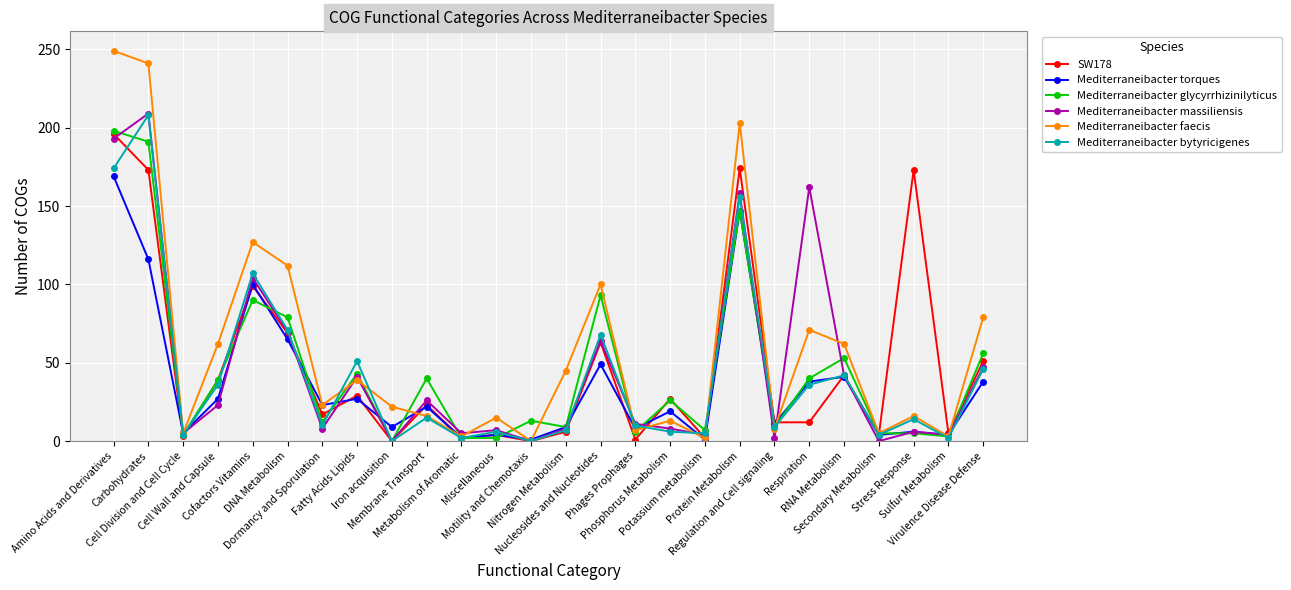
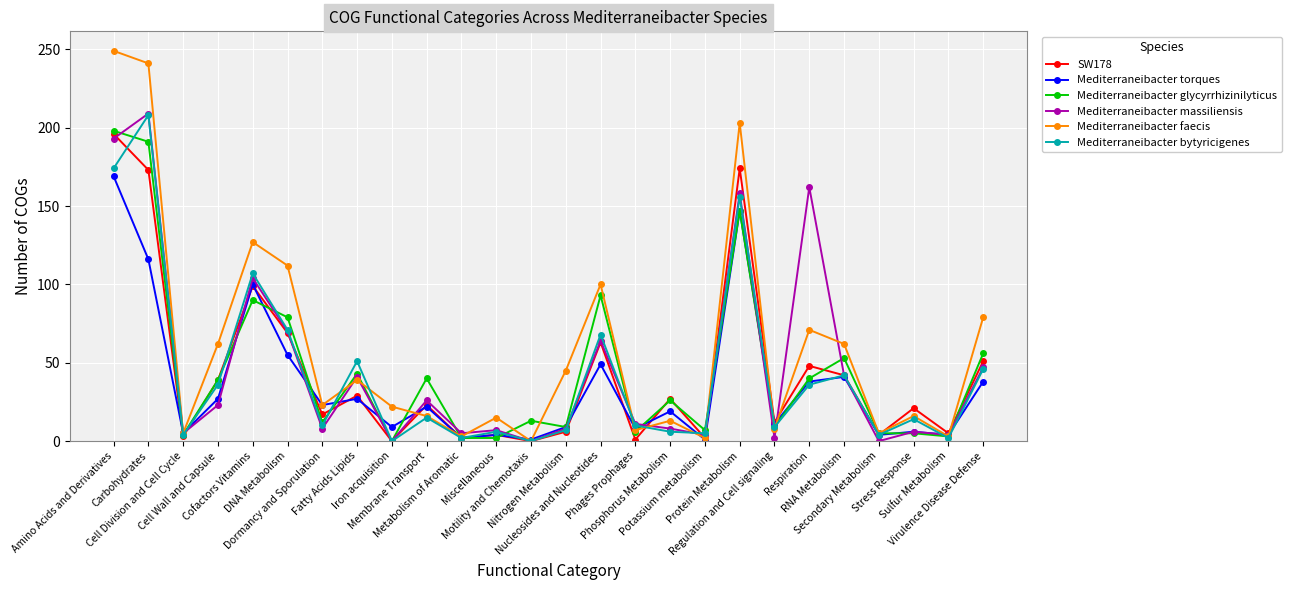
Mediterraneibacter torques, DNA Metabolism: 65 -> 55
SW178, Respiration: 12 -> 48
SW178, Stress Response: 173 -> 21
